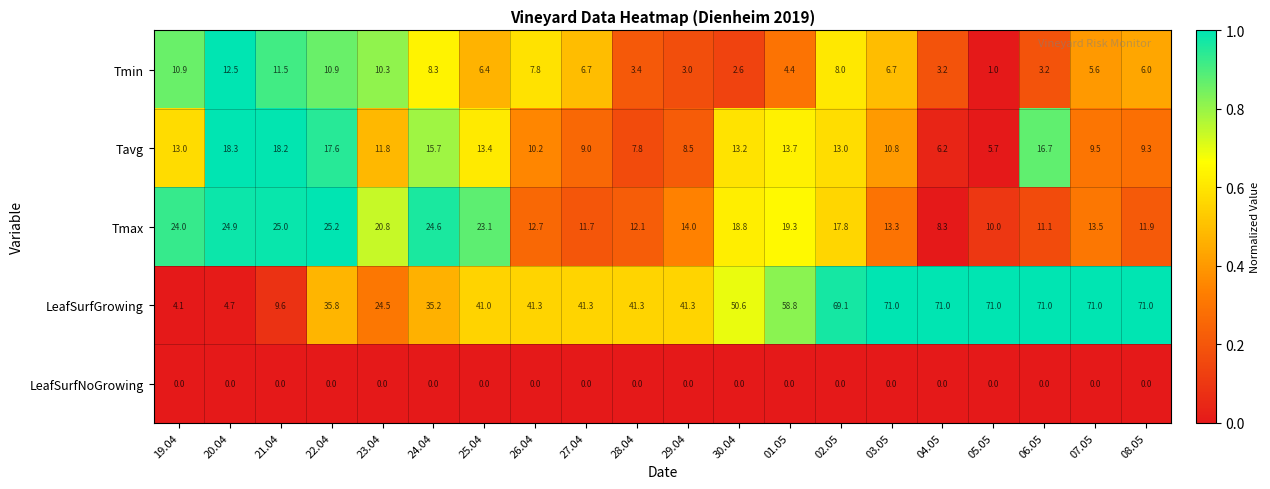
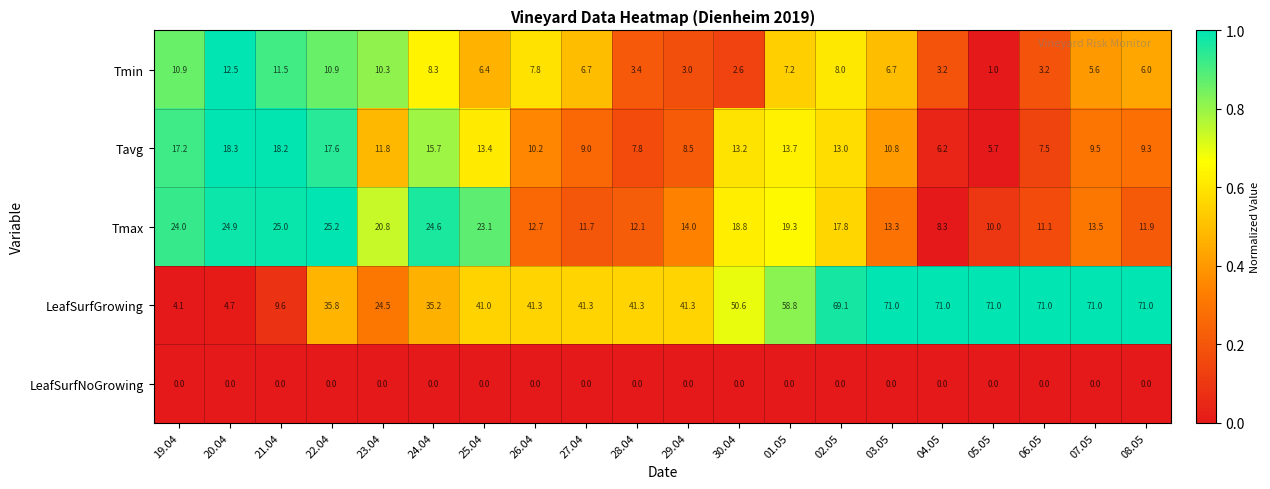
Tmin, 01.05: 4.4 -> 7.2
Tavg, 19.04: 13.0 -> 17.2
Tavg, 06.05: 16.7 -> 7.5
